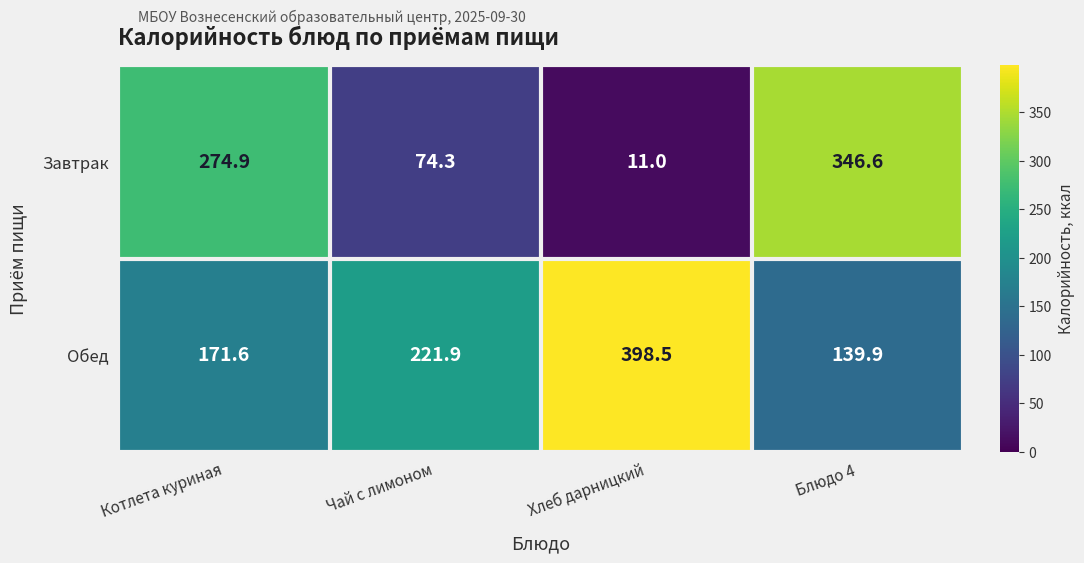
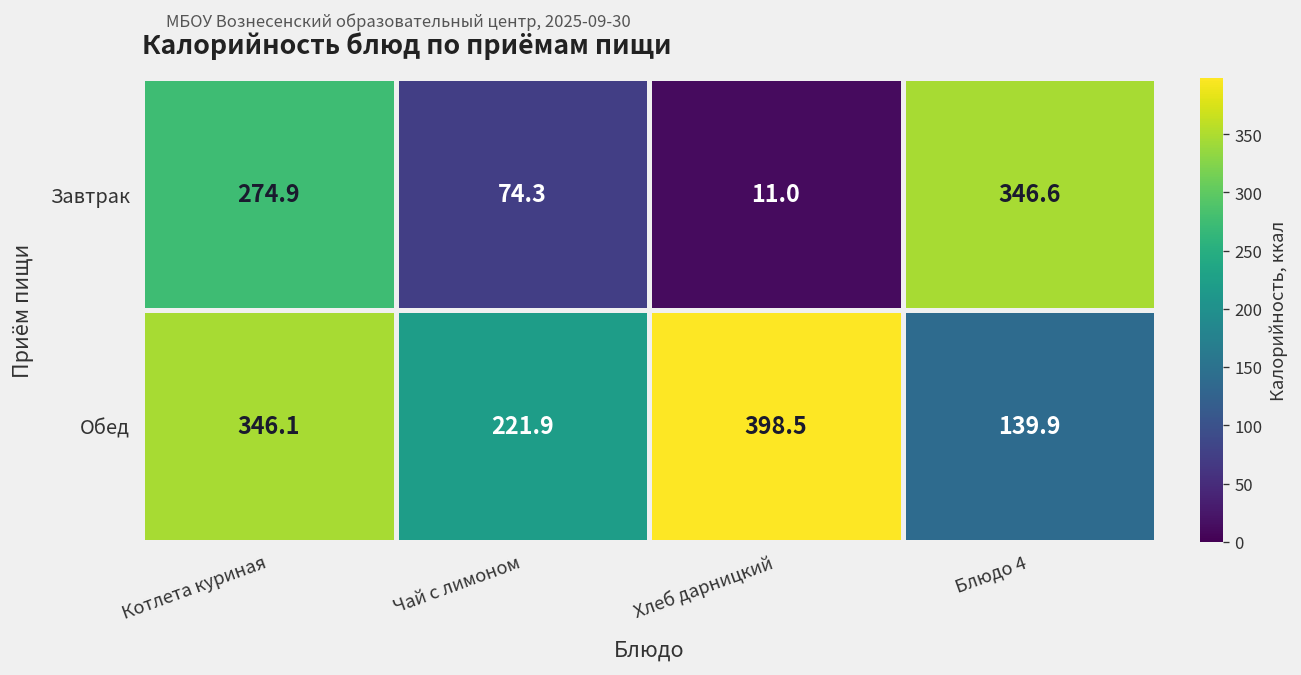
Обед, Котлета куриная: 171.6 -> 346.1
